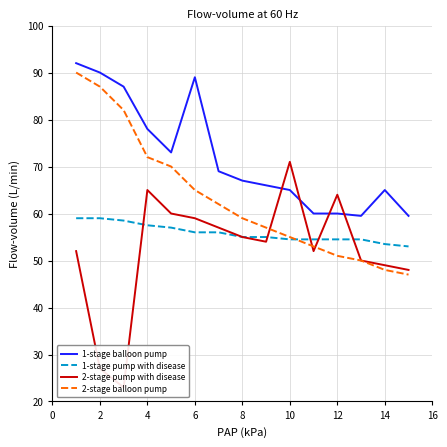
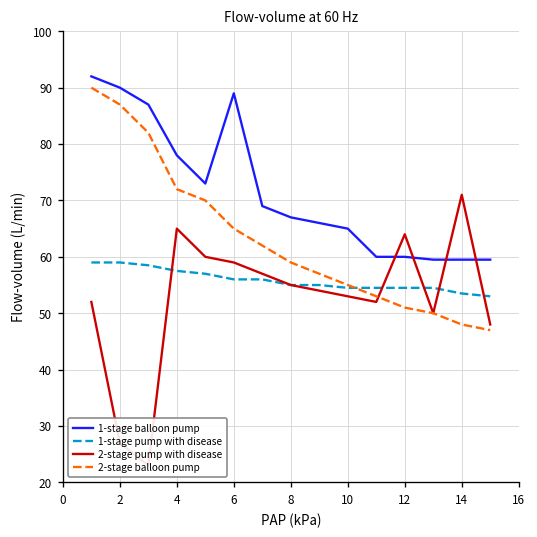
2-stage pump with disease, 10: 71 -> 53
1-stage balloon pump, 14: 65 -> 60
2-stage pump with disease, 14: 49 -> 71
